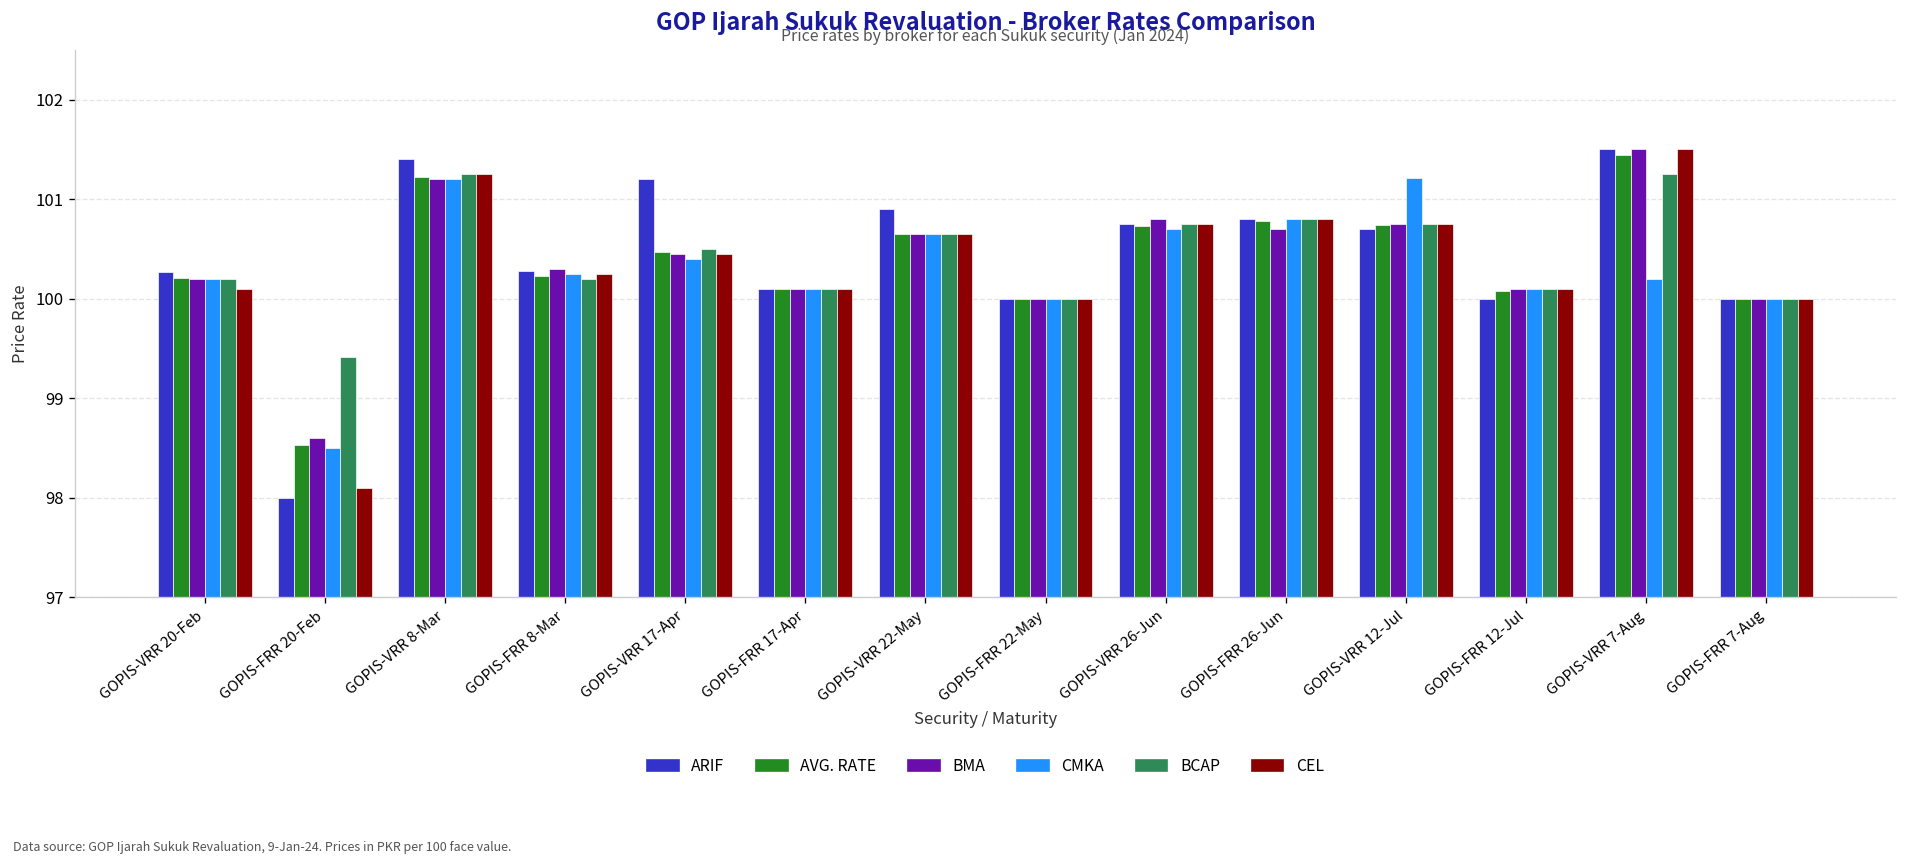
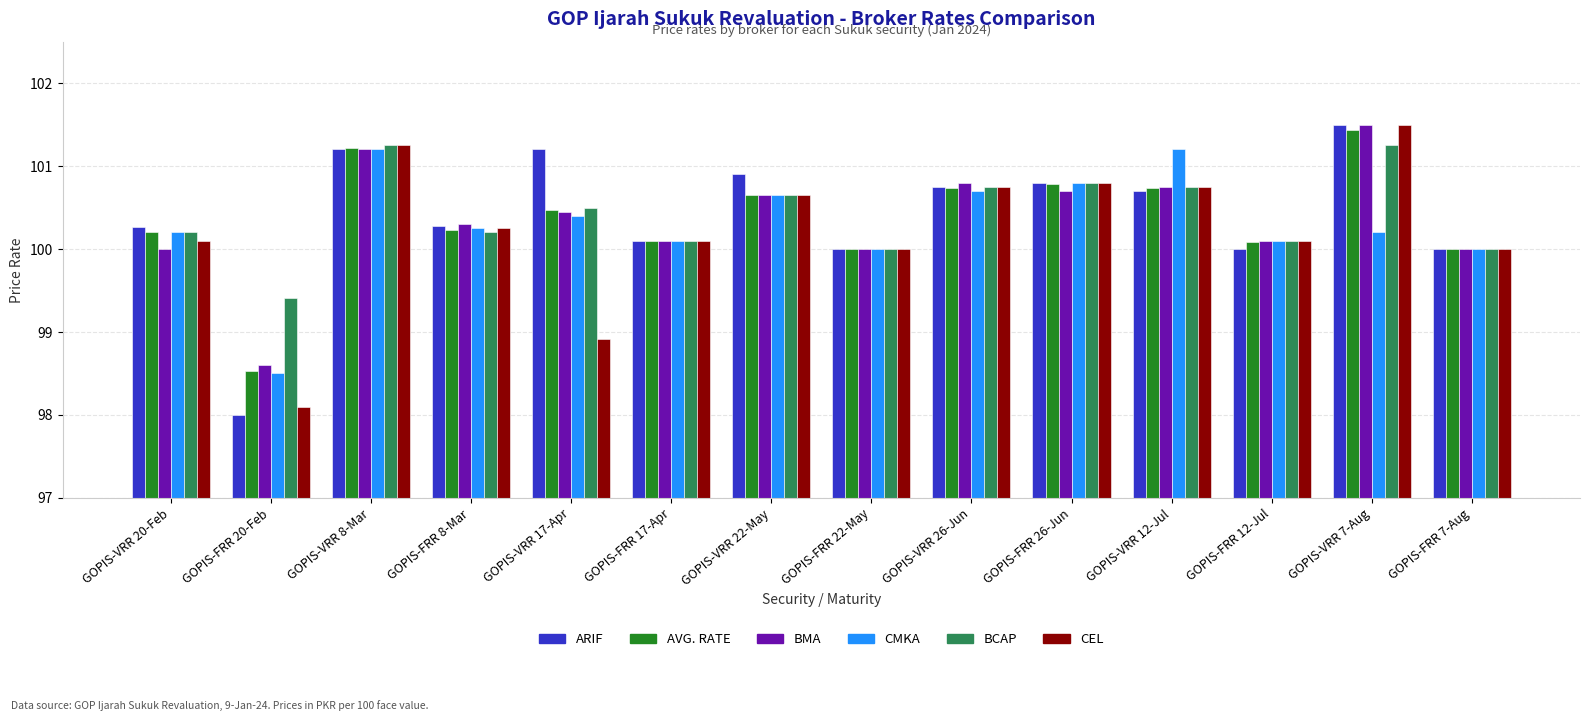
BMA, GOPIS-VRR 20-Feb: 100.2 -> 100.0
ARIF, GOPIS-VRR 8-Mar: 101.4 -> 101.2
CEL, GOPIS-VRR 17-Apr: 100.5 -> 98.9
